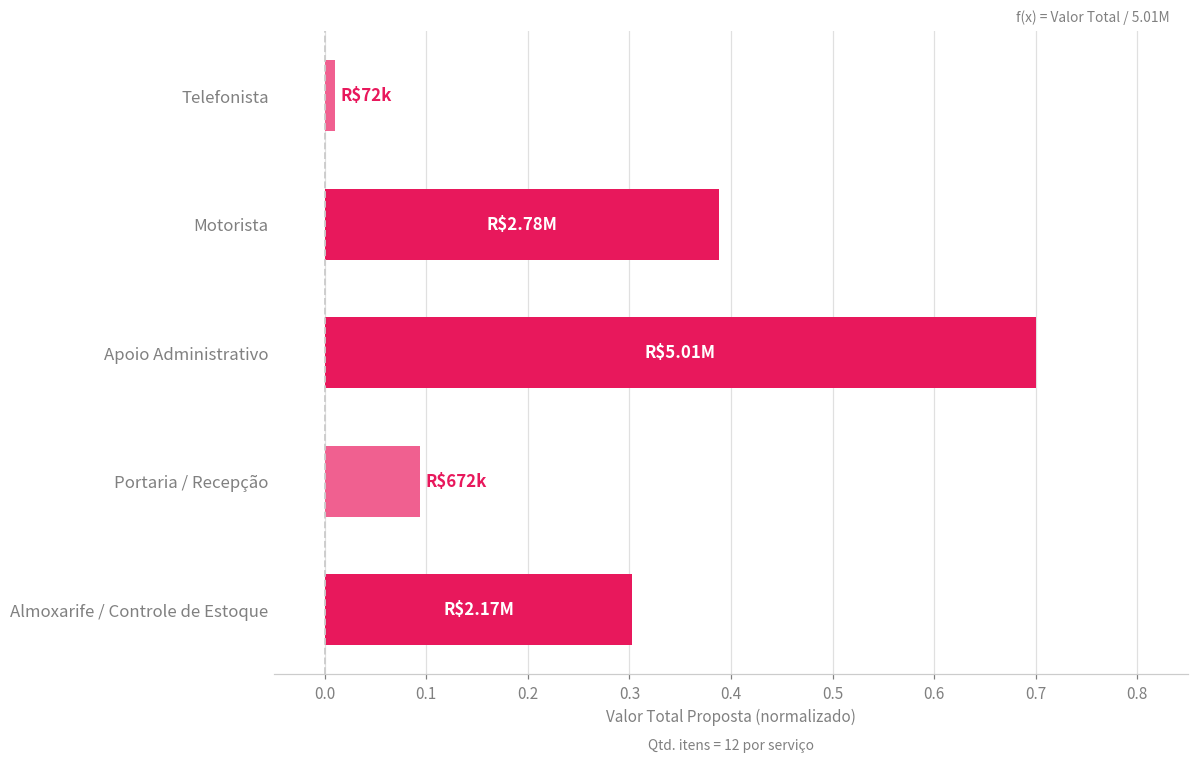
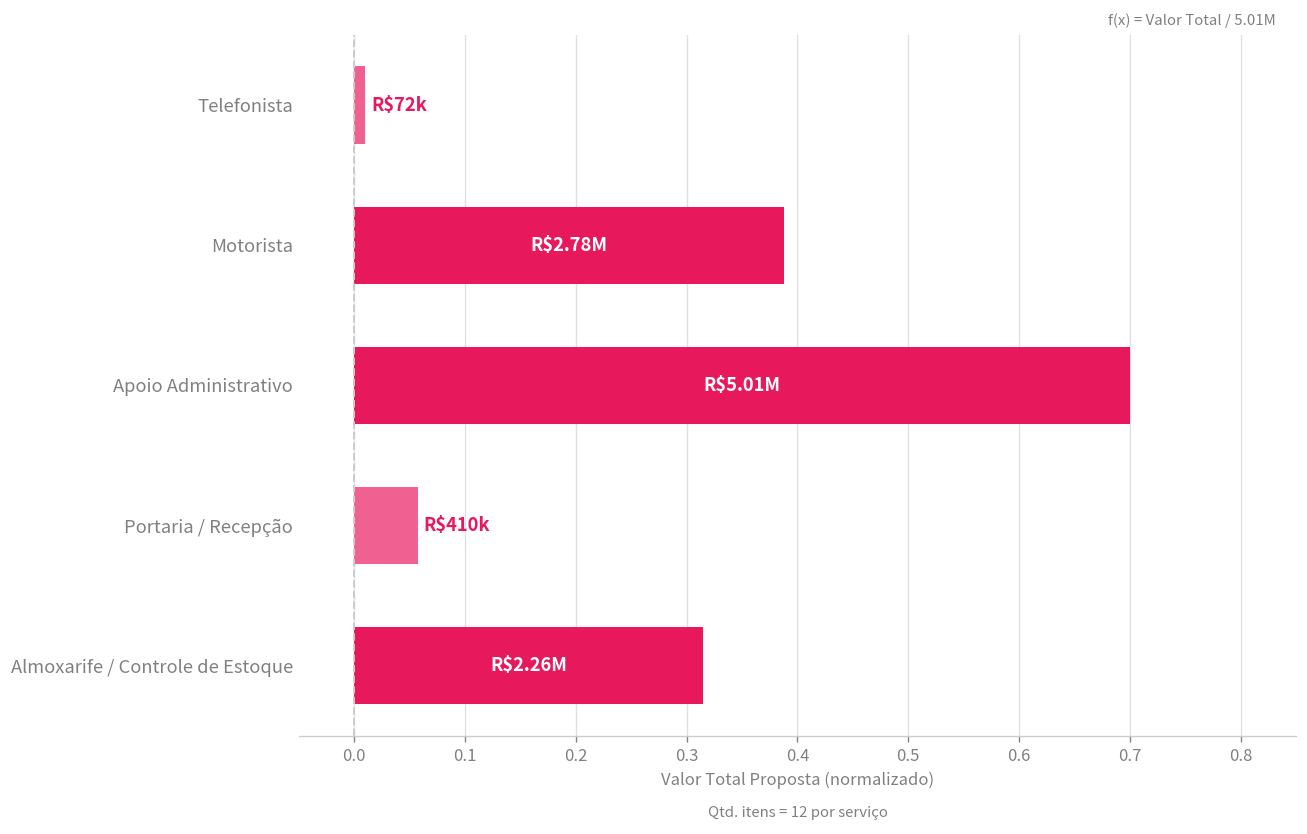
Portaria / Recepção: $672k -> $410k
Almoxarife / Controle de Estoque: $2.17M -> $2.26M
